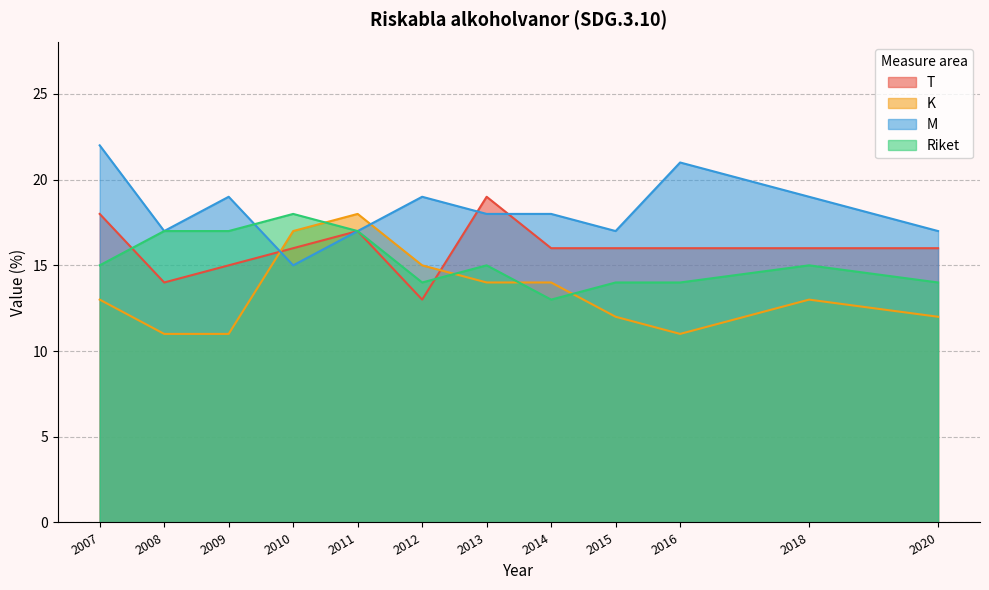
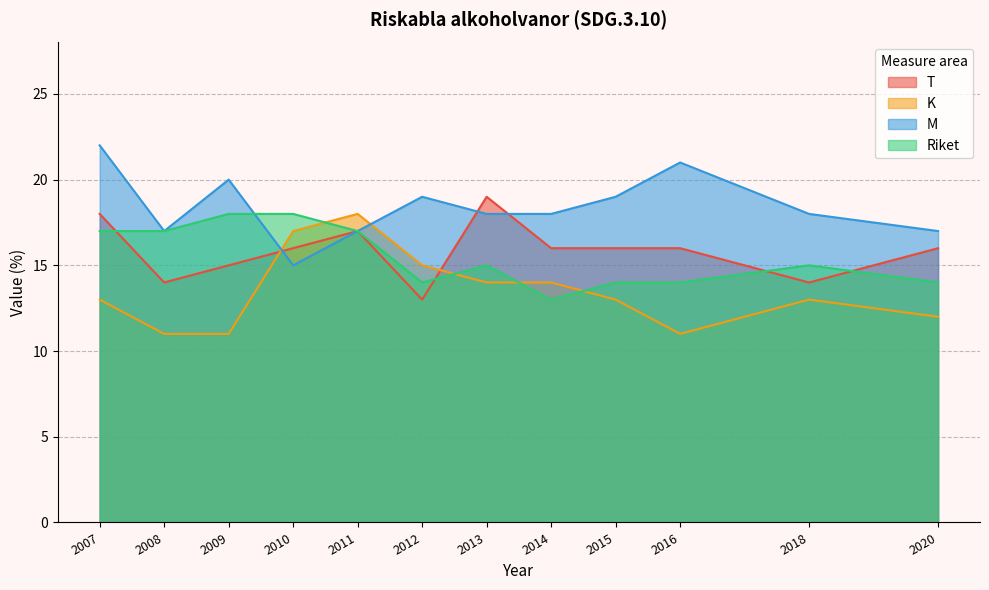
Riket, 2007: 15 -> 17
M, 2009: 19 -> 20
Riket, 2009: 17 -> 18
K, 2015: 12 -> 13
M, 2015: 17 -> 19
T, 2018: 16 -> 14
M, 2018: 19 -> 18
